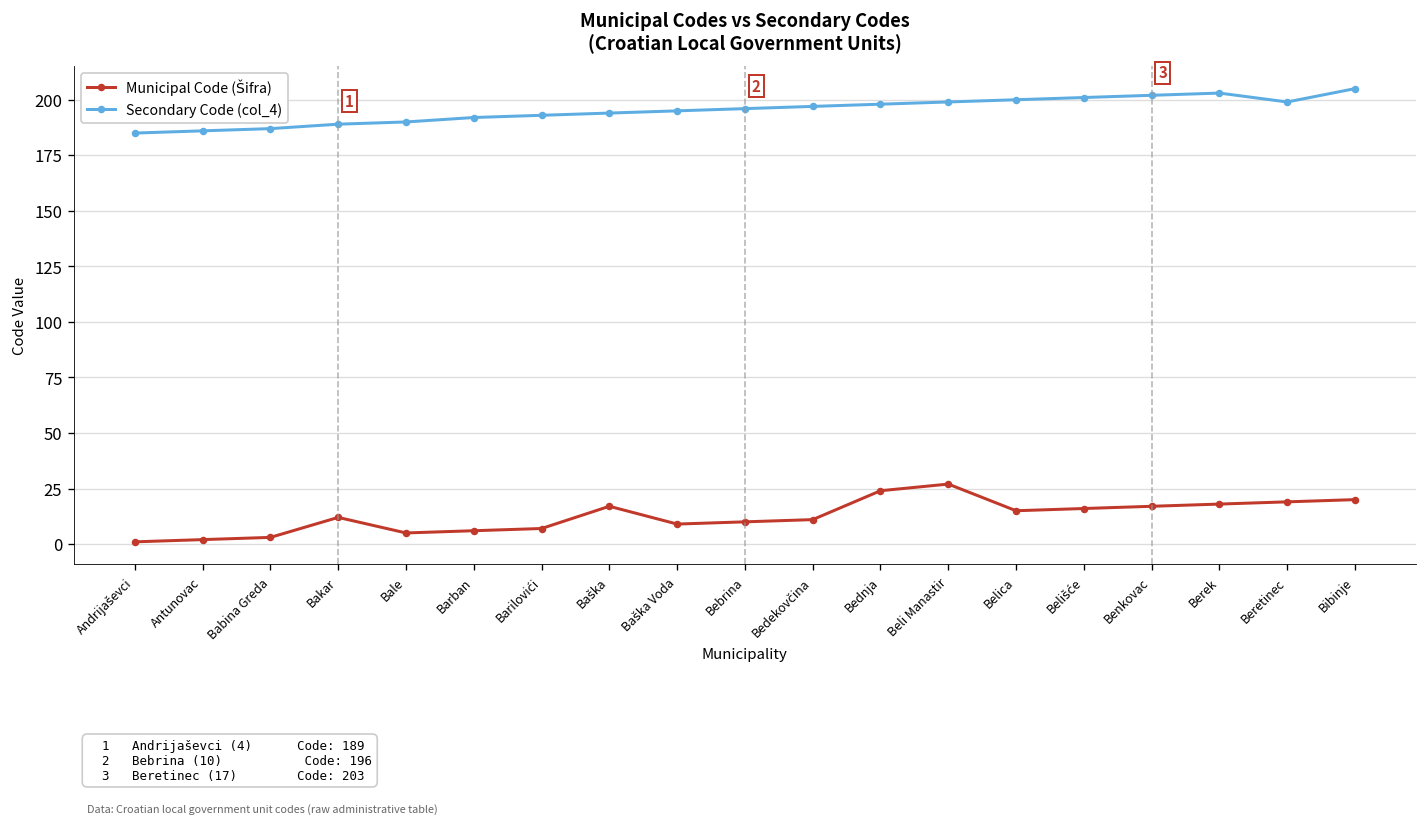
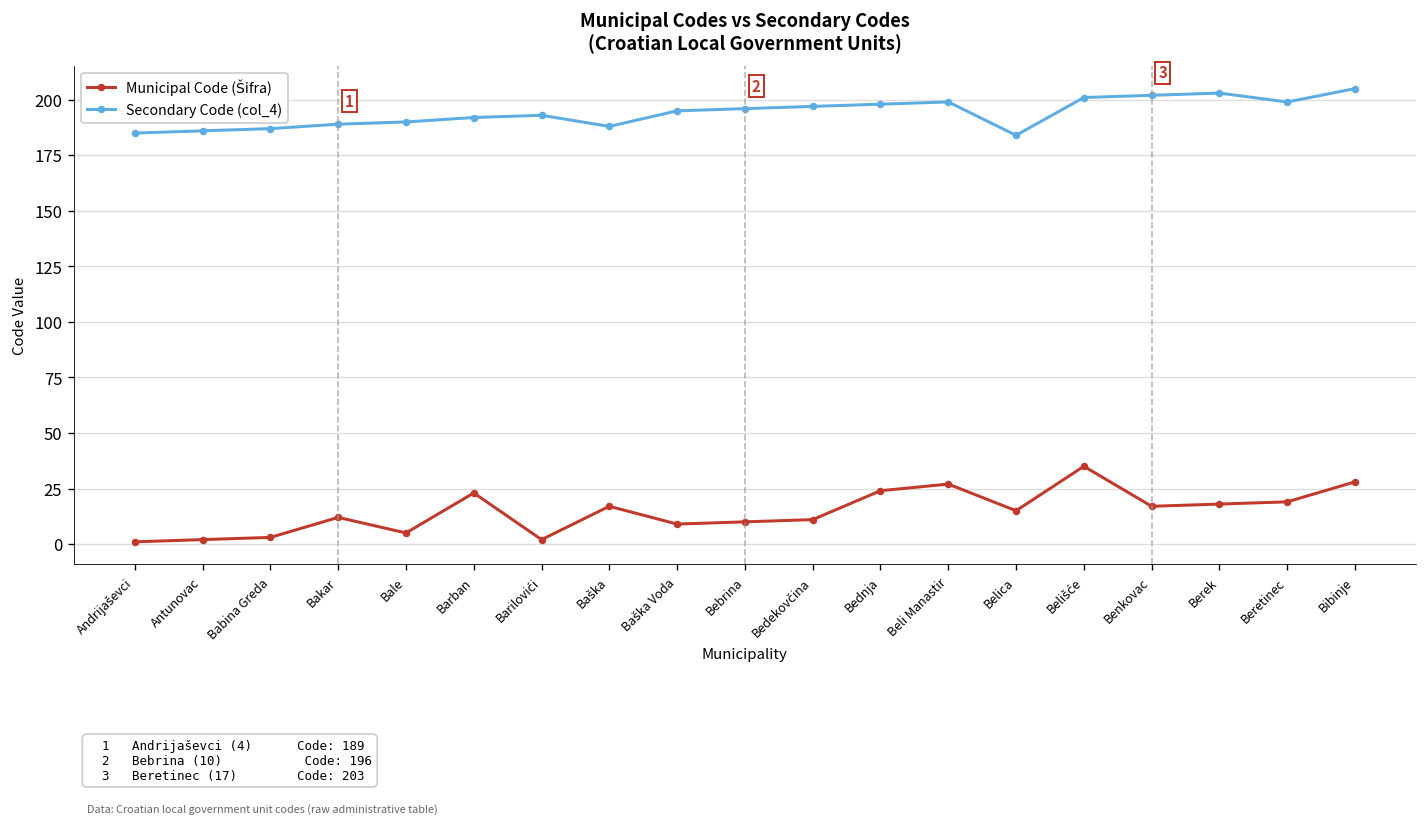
Municipal Code (Šifra), Barban: 6 -> 23
Municipal Code (Šifra), Barilovići: 7 -> 2
Secondary Code (col_4), Baška: 194 -> 188
Secondary Code (col_4), Belica: 200 -> 184
Municipal Code (Šifra), Belišće: 16 -> 35
Municipal Code (Šifra), Bibinje: 20 -> 28
